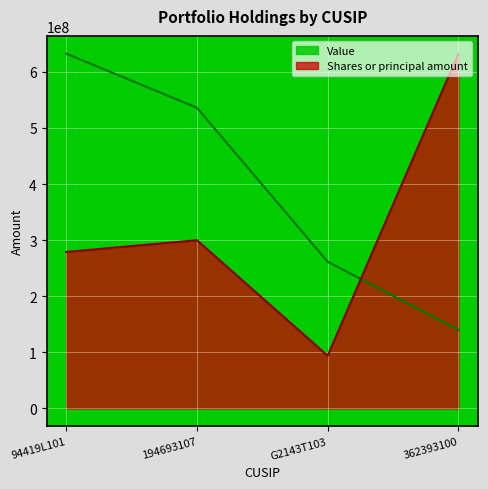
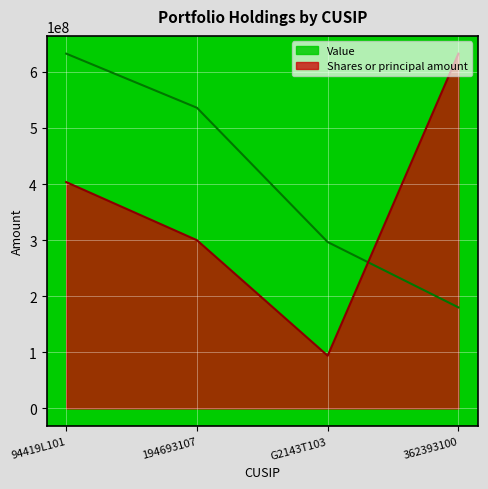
Shares or principal amount, 94419L101: 280000000 -> 400000000
Value, G2143T103: 260000000 -> 300000000
Value, 362393100: 140000000 -> 180000000
